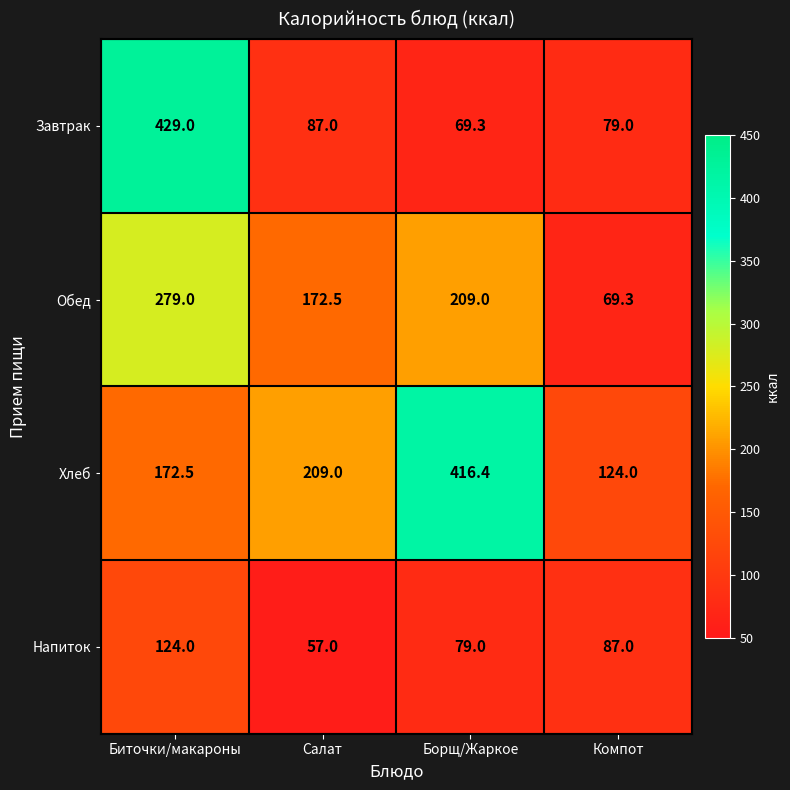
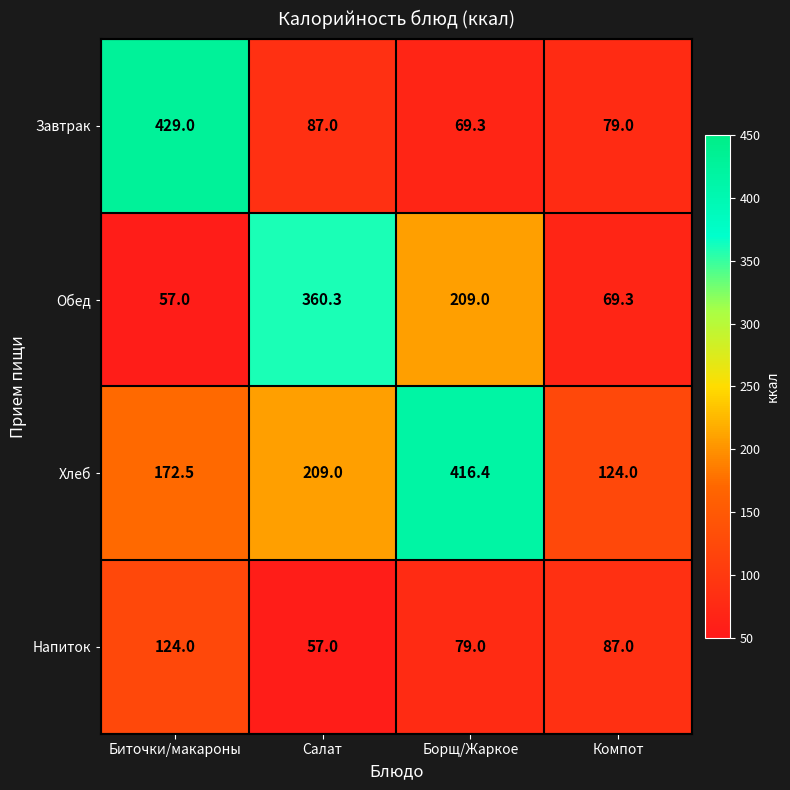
Обед, Биточки/макароны: 279.0 -> 57.0
Обед, Салат: 172.5 -> 360.3
